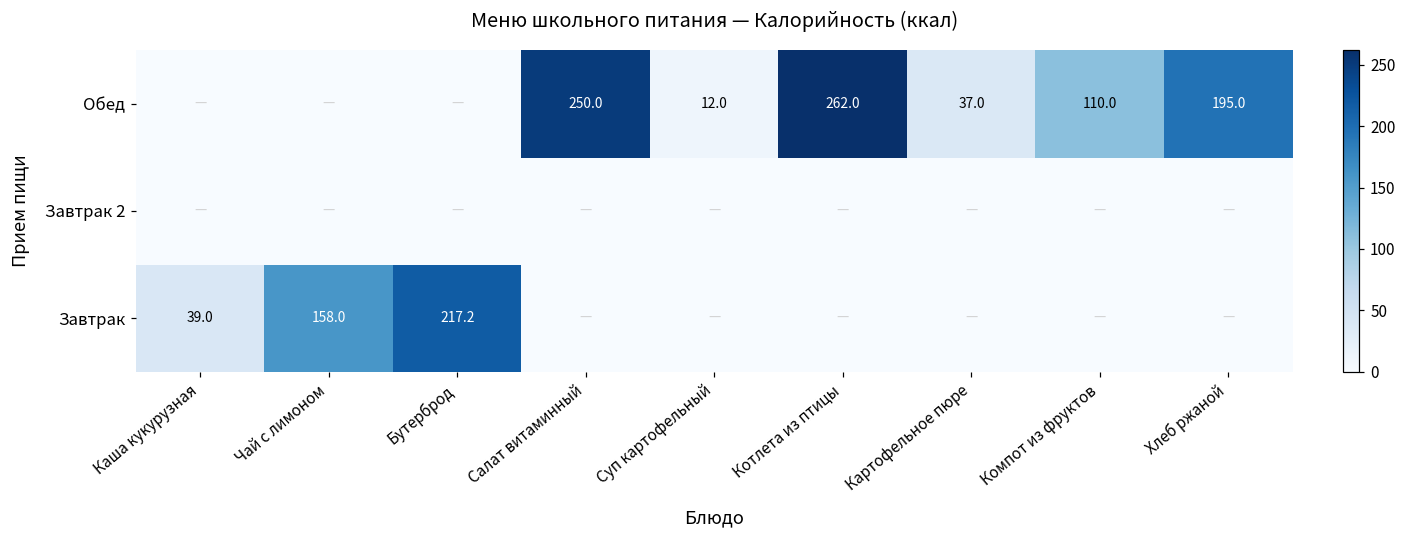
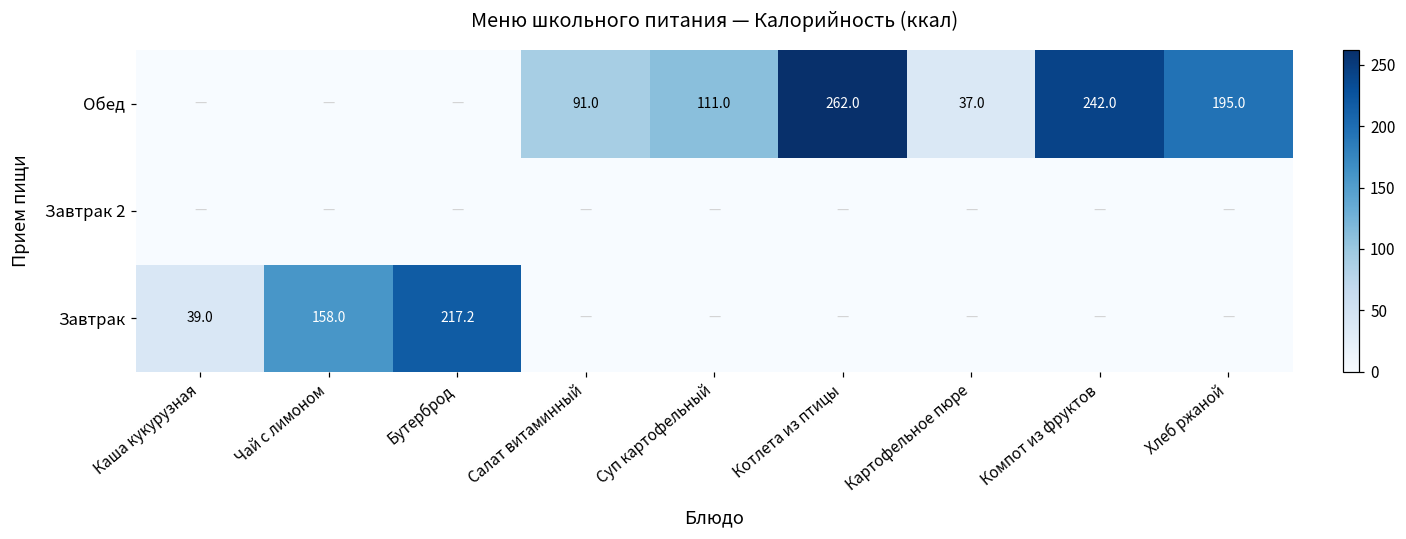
Обед, Салат витаминный: 250.0 -> 91.0
Обед, Суп картофельный: 12.0 -> 111.0
Обед, Компот из фруктов: 110.0 -> 242.0
